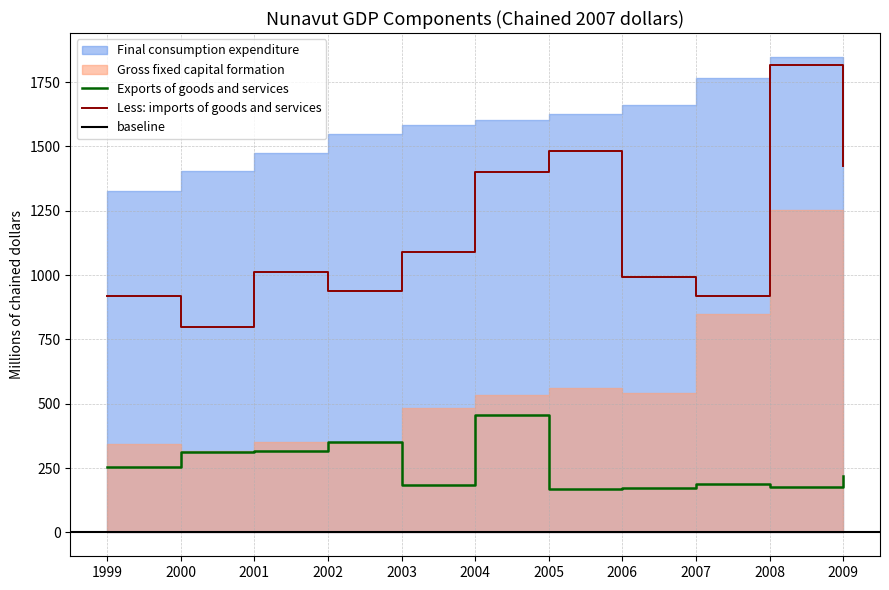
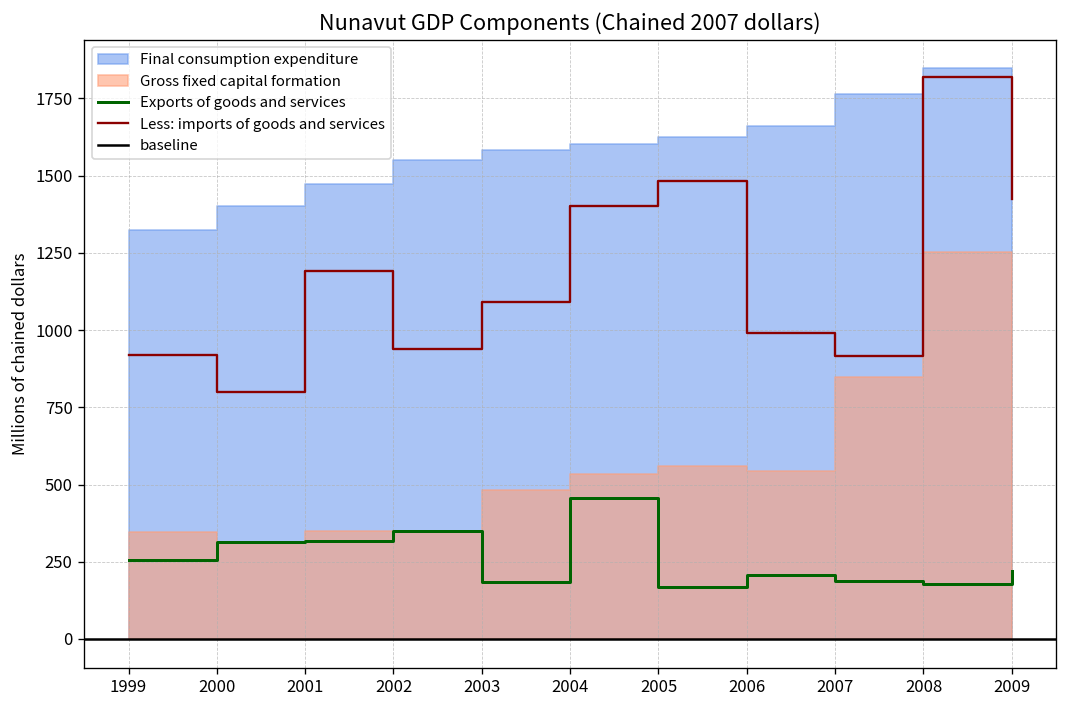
Less: imports of goods and services, 2001: 1010 -> 1190
Exports of goods and services, 2006: 170 -> 210
